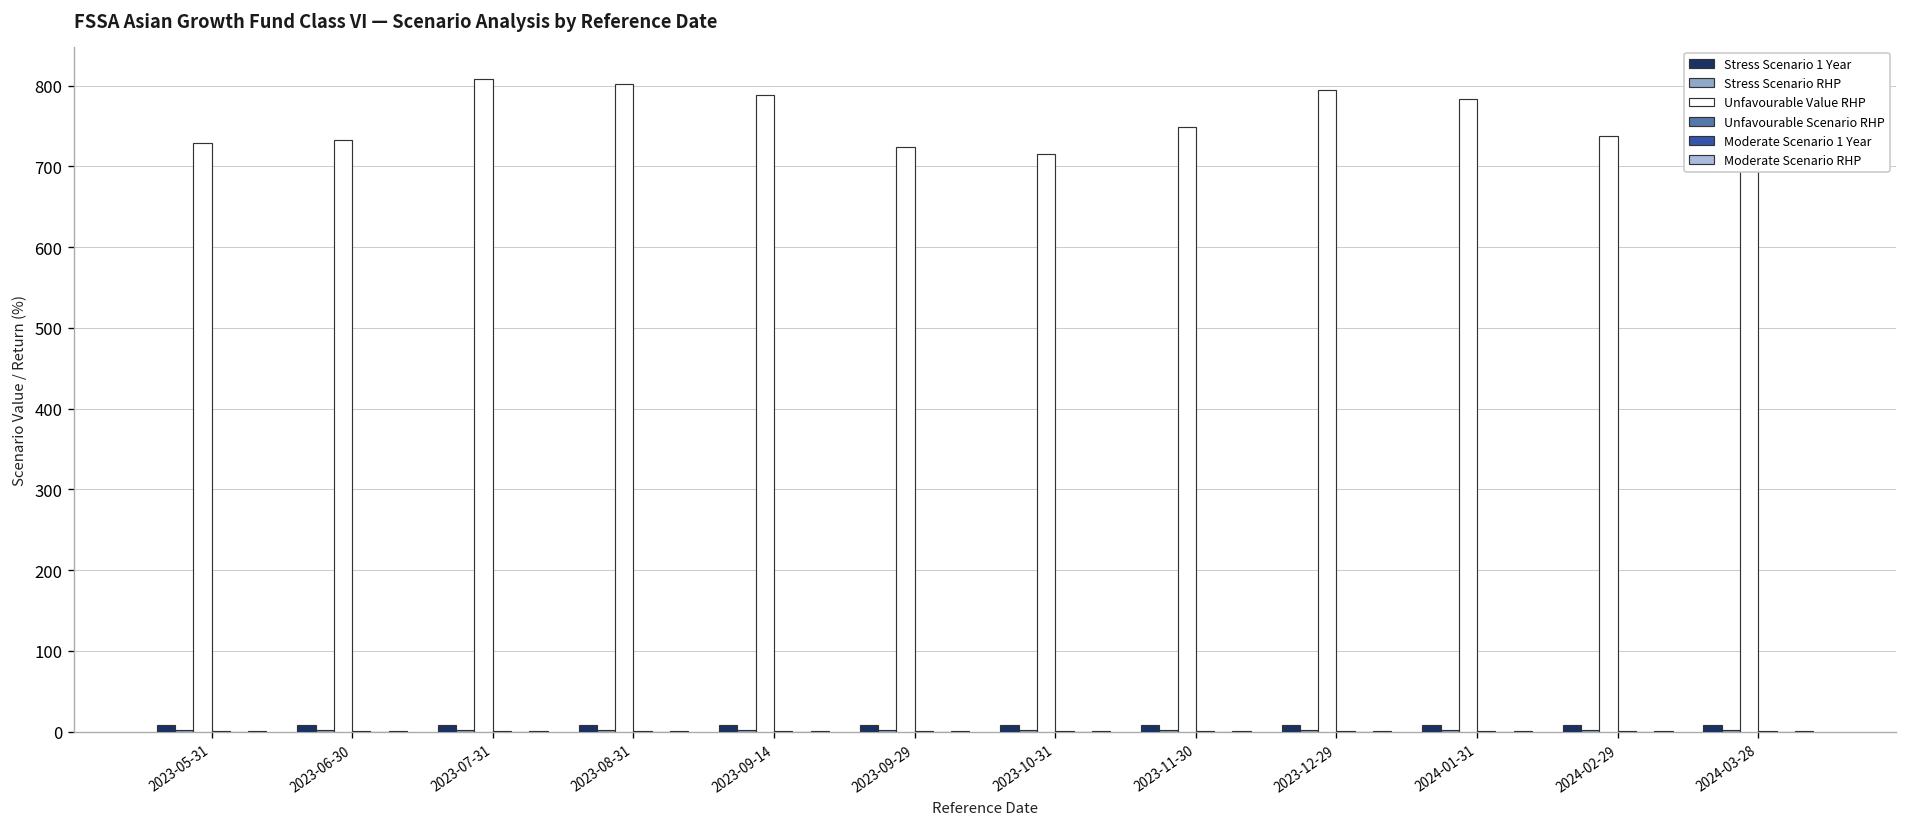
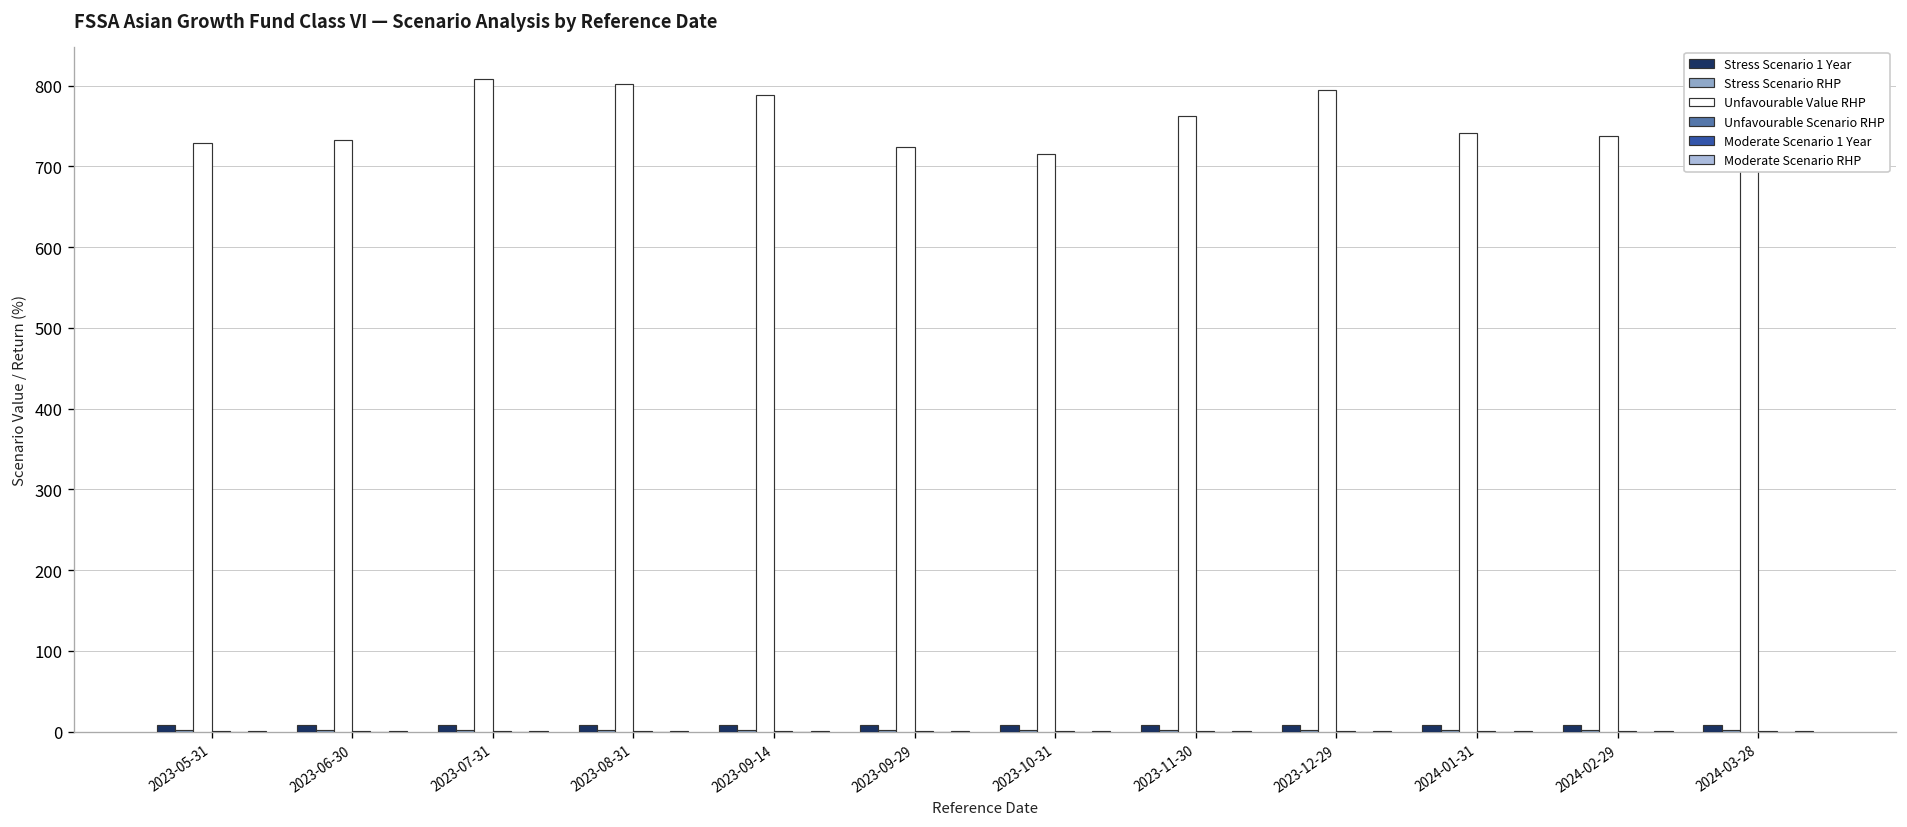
Unfavourable Value RHP, 2023-11-30: 750 -> 760
Unfavourable Value RHP, 2024-01-31: 780 -> 740
